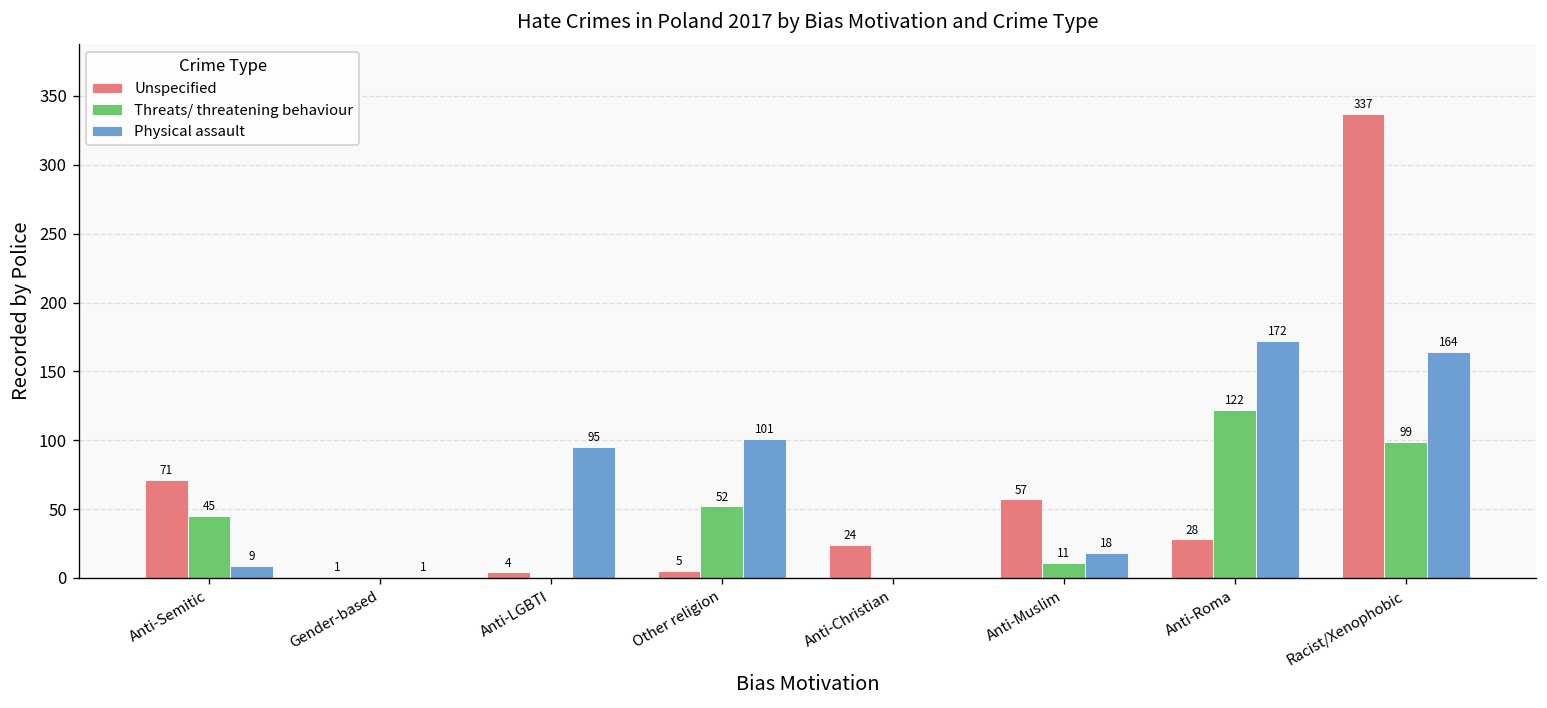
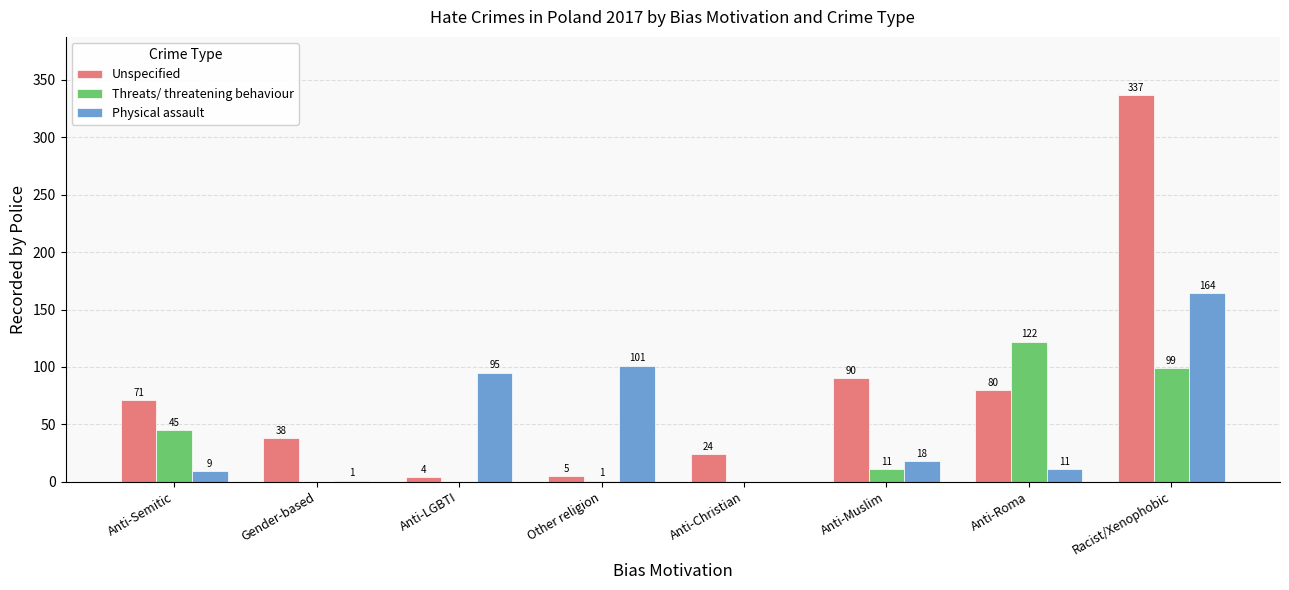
Unspecified, Gender-based: 1 -> 38
Threats/ threatening behaviour, Other religion: 52 -> 1
Unspecified, Anti-Muslim: 57 -> 90
Unspecified, Anti-Roma: 28 -> 80
Physical assault, Anti-Roma: 172 -> 11
